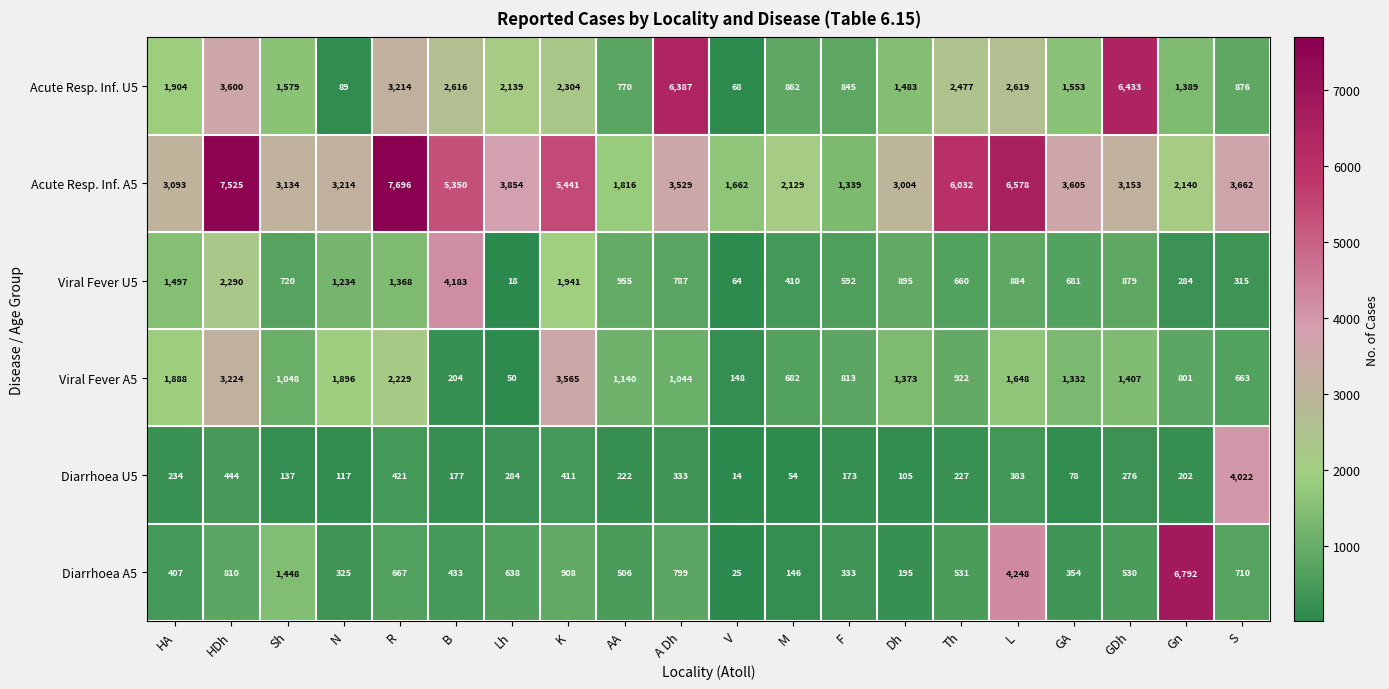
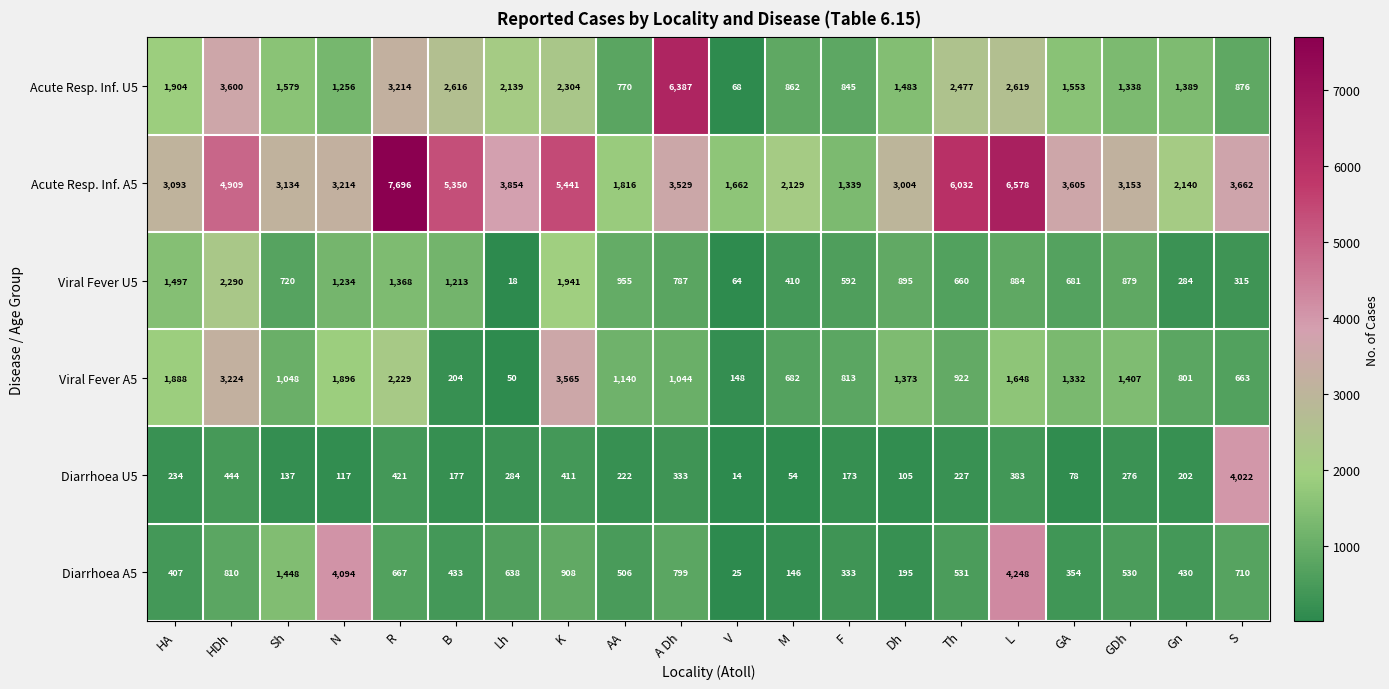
Acute Resp. Inf. U5, N: 89 -> 1,256
Acute Resp. Inf. U5, GDh: 6,433 -> 1,338
Acute Resp. Inf. A5, HDh: 7,525 -> 4,909
Viral Fever U5, B: 4,183 -> 1,213
Diarrhoea A5, N: 325 -> 4,094
Diarrhoea A5, Gn: 6,792 -> 430
